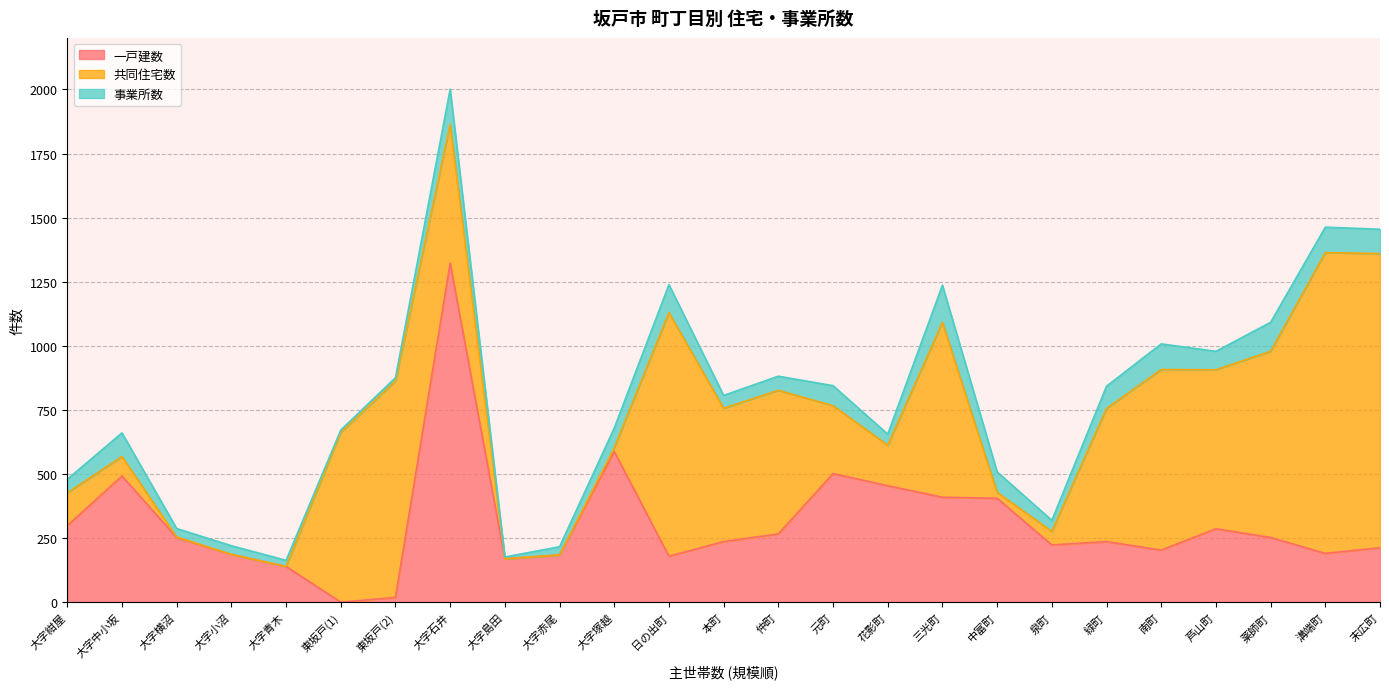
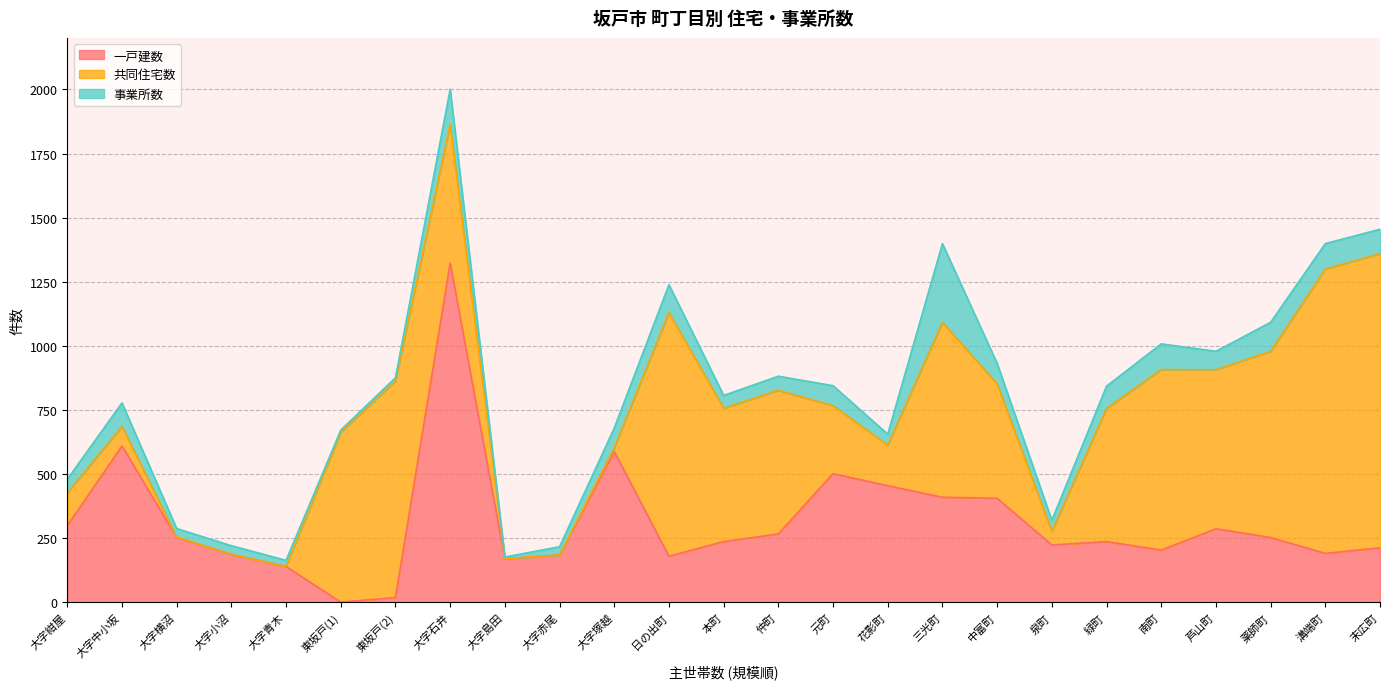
一戸建数, 大字中小坂: 490 -> 610
事業所数, 三光町: 150 -> 310
共同住宅数, 中富町: 20 -> 450
共同住宅数, 溝端町: 1170 -> 1110
